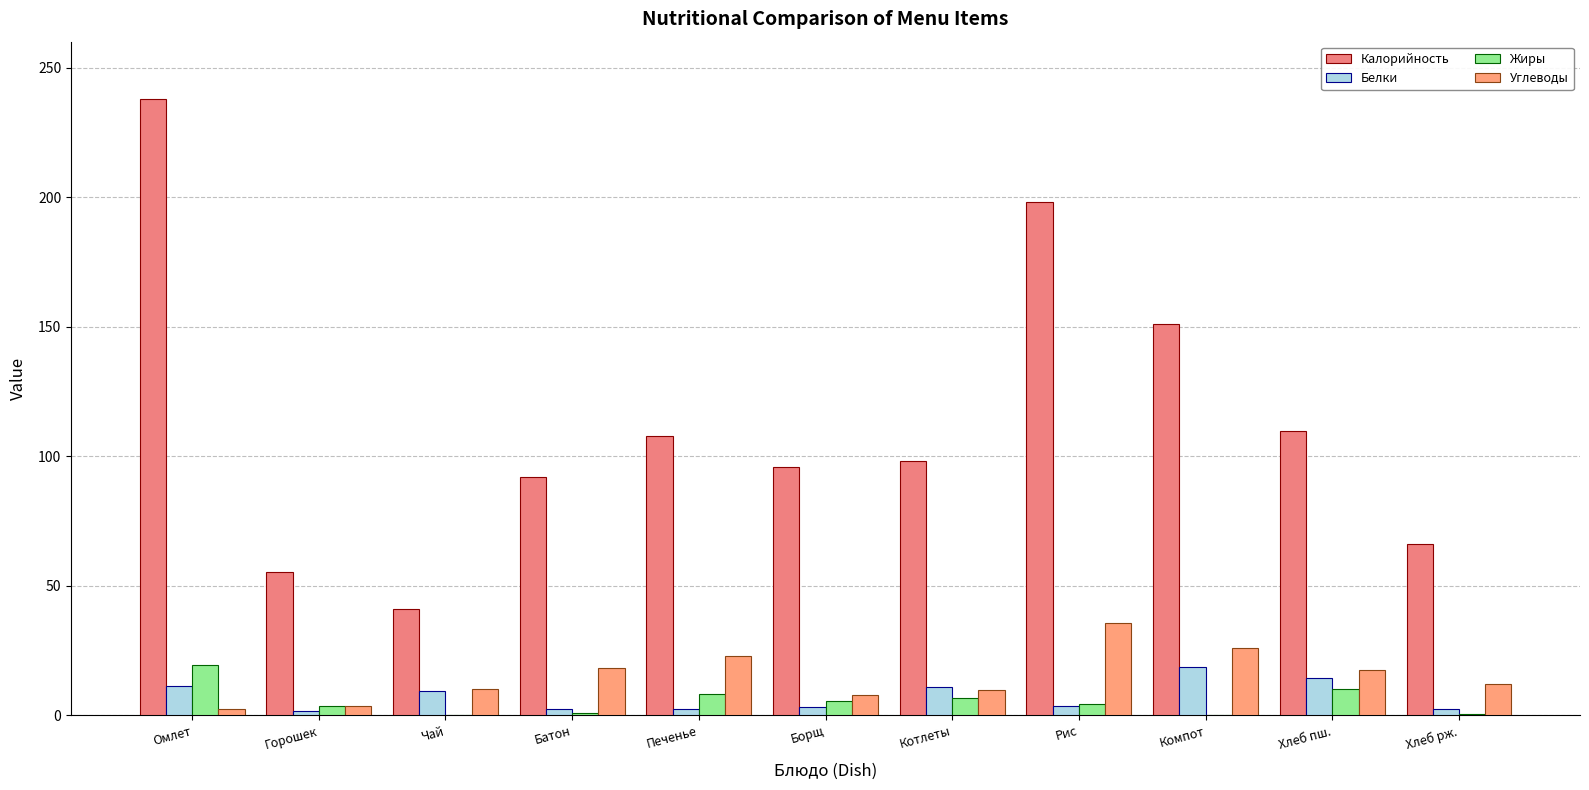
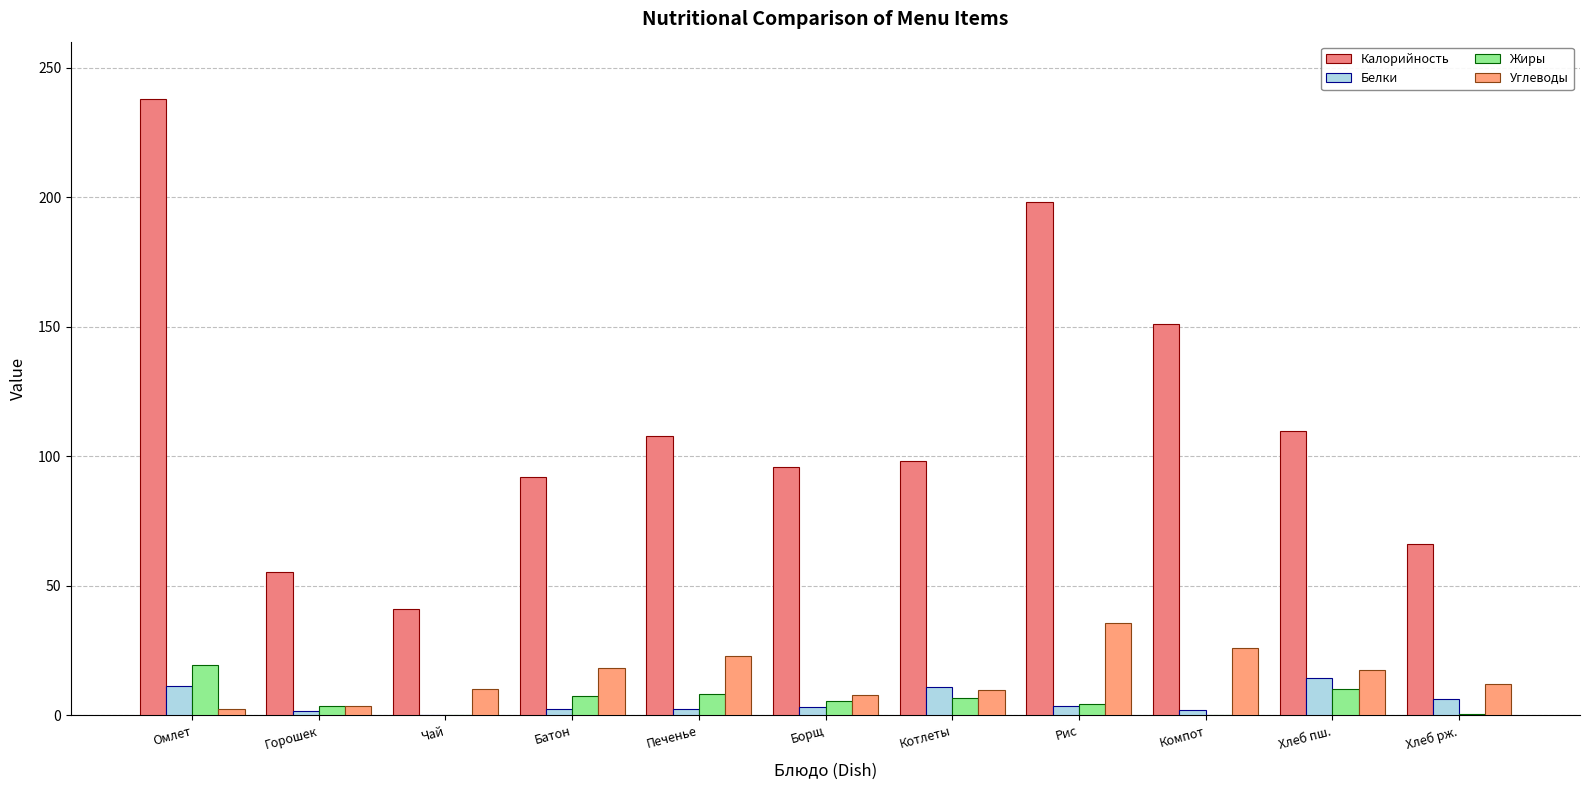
Белки, Чай: 9 -> 0
Жиры, Батон: 1 -> 8
Белки, Компот: 19 -> 2
Белки, Хлеб рж.: 2 -> 6
